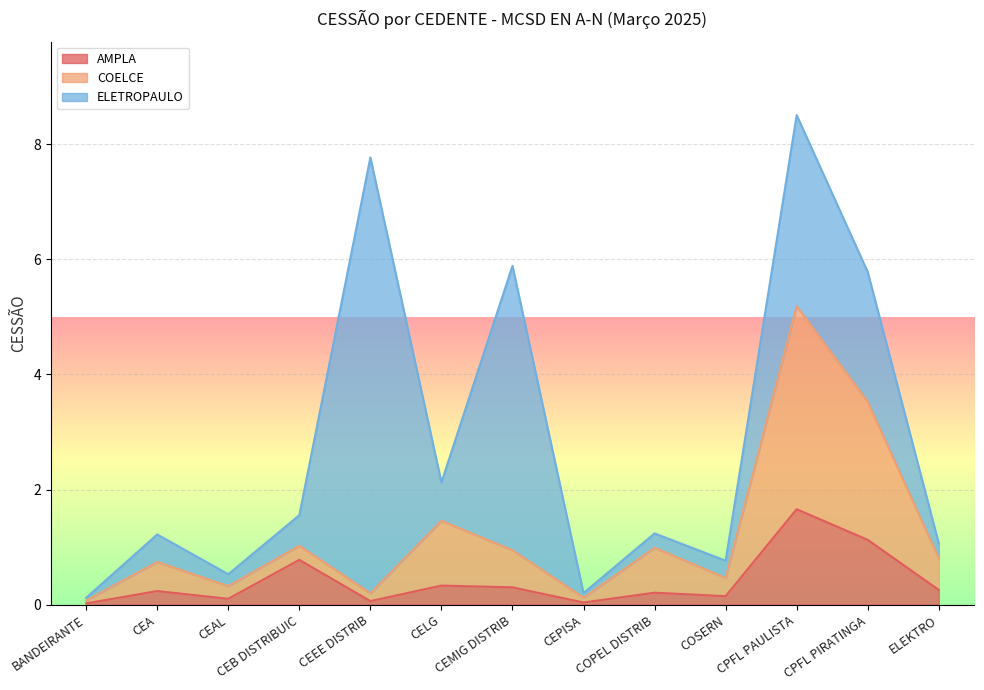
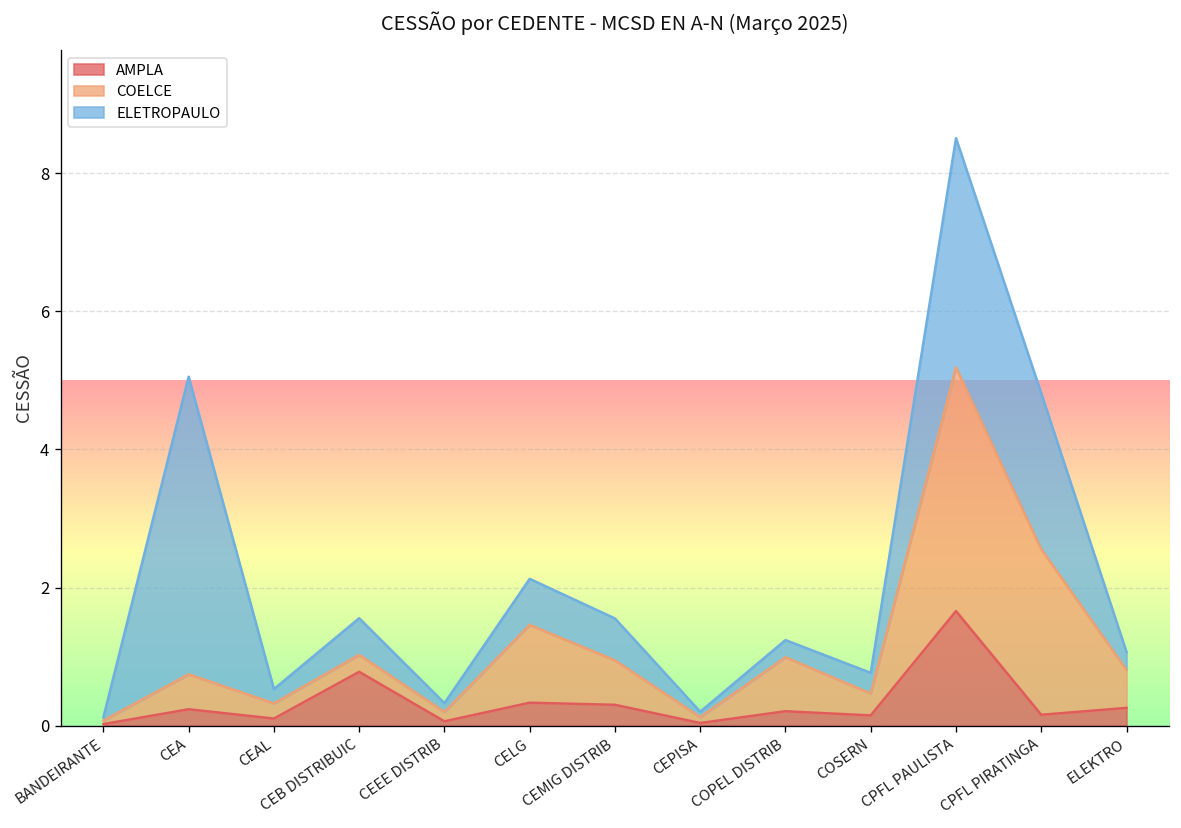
ELETROPAULO, CEA: 0.5 -> 4.3
ELETROPAULO, CEEE DISTRIB: 7.6 -> 0.1
ELETROPAULO, CEMIG DISTRIB: 4.9 -> 0.6
AMPLA, CPFL PIRATINGA: 1.1 -> 0.2
